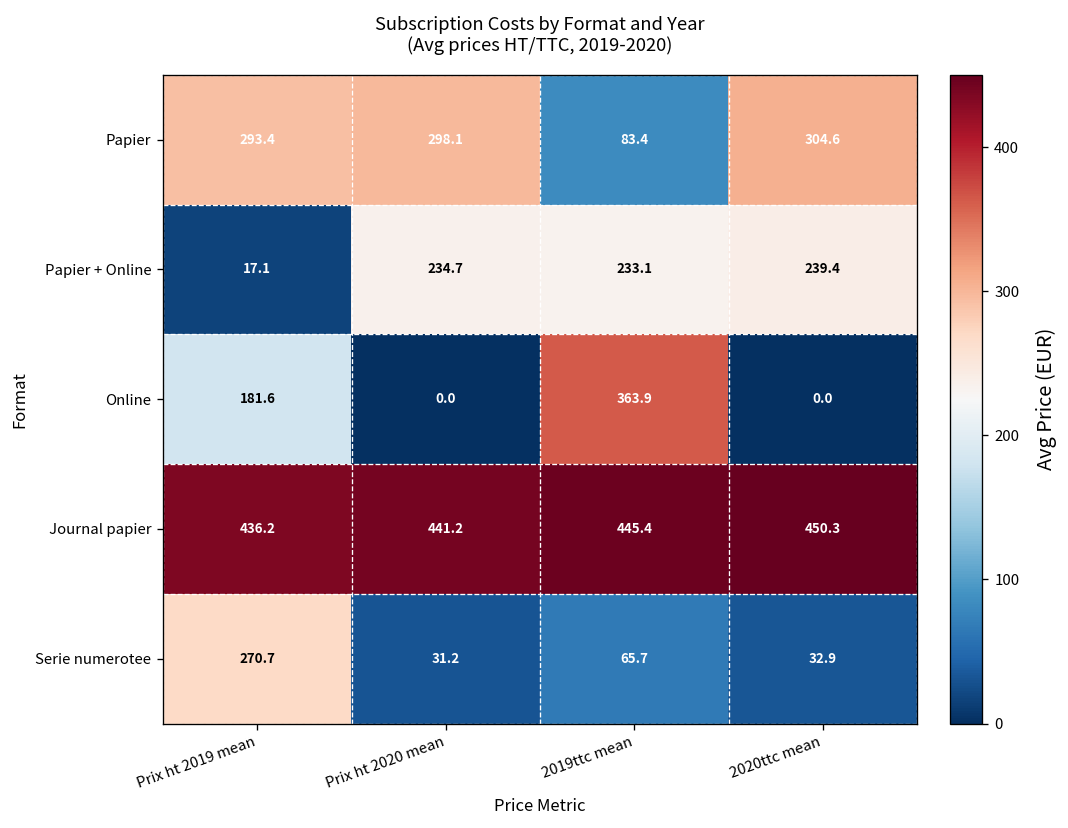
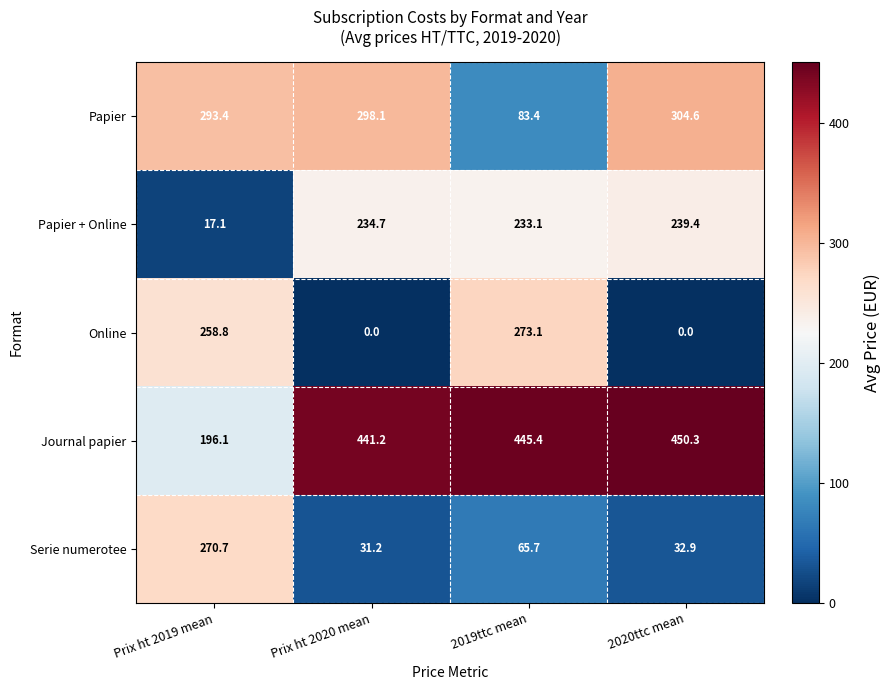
Online, Prix ht 2019 mean: 181.6 -> 258.8
Online, 2019ttc mean: 363.9 -> 273.1
Journal papier, Prix ht 2019 mean: 436.2 -> 196.1
